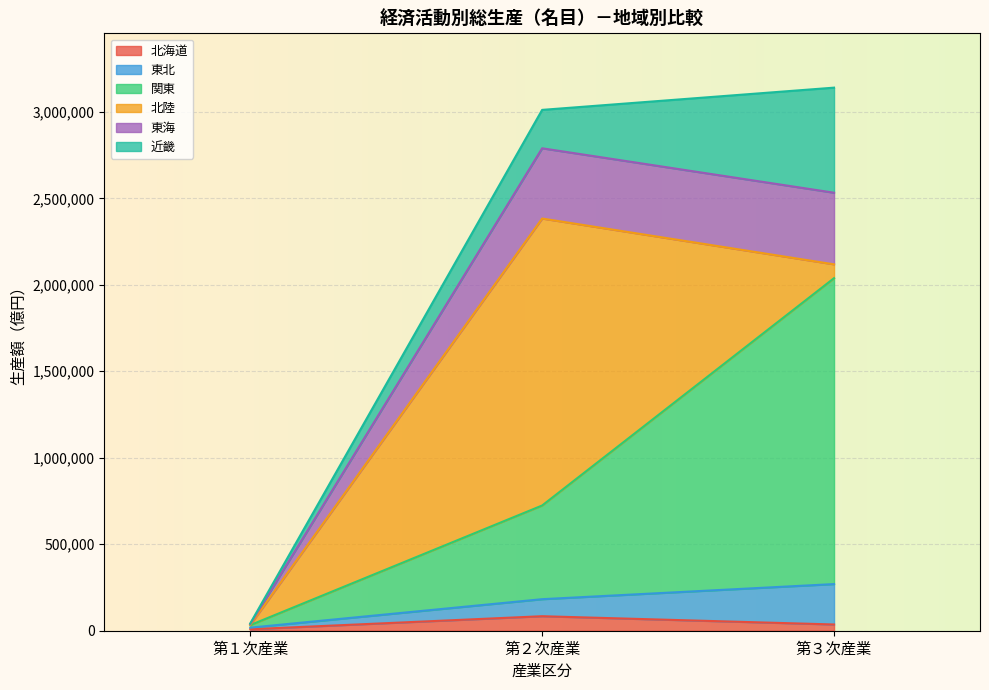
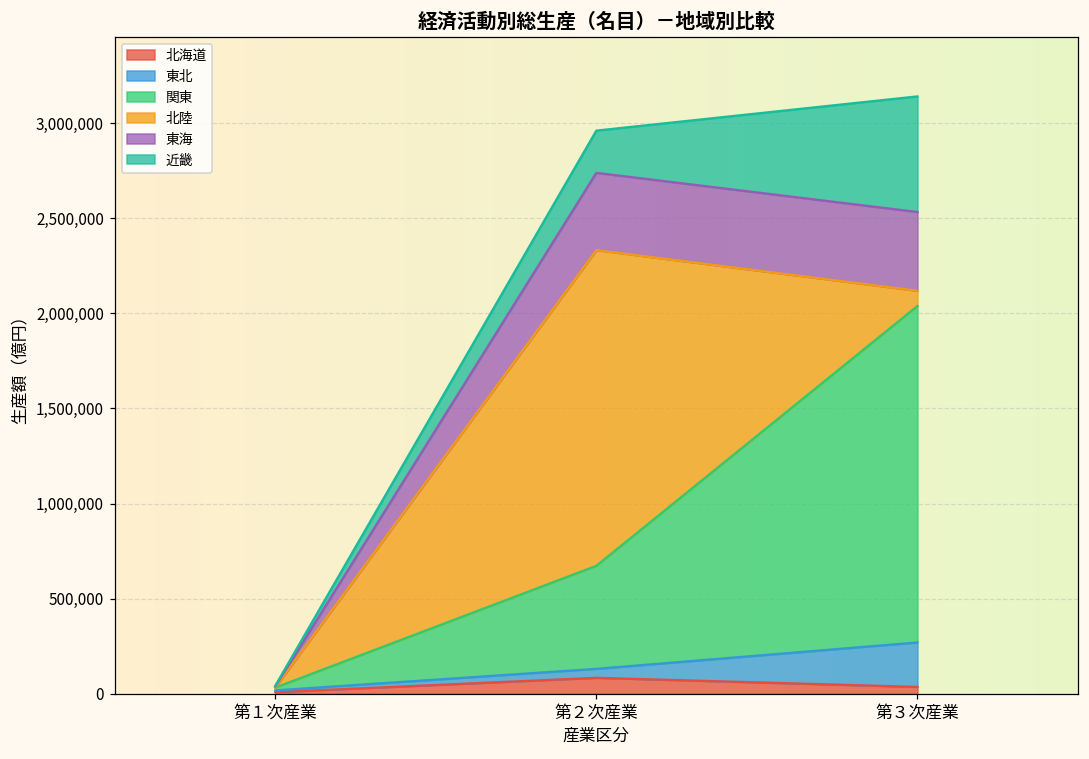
東北, 第２次産業: 100,000 -> 50,000
